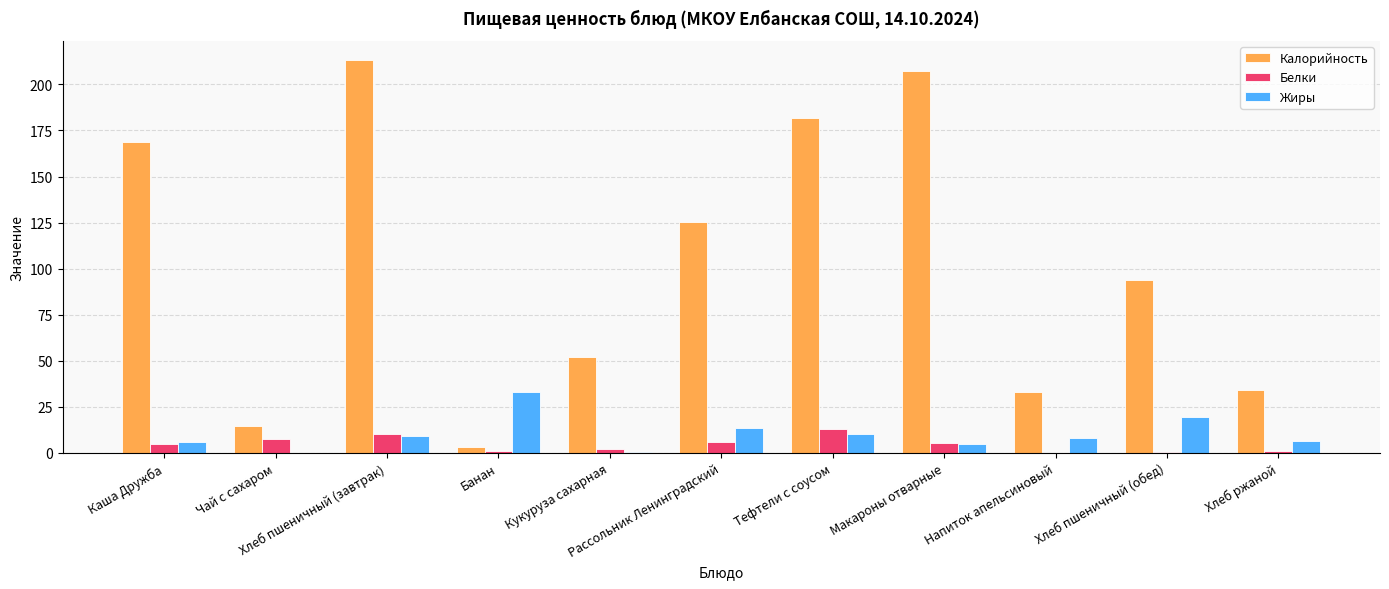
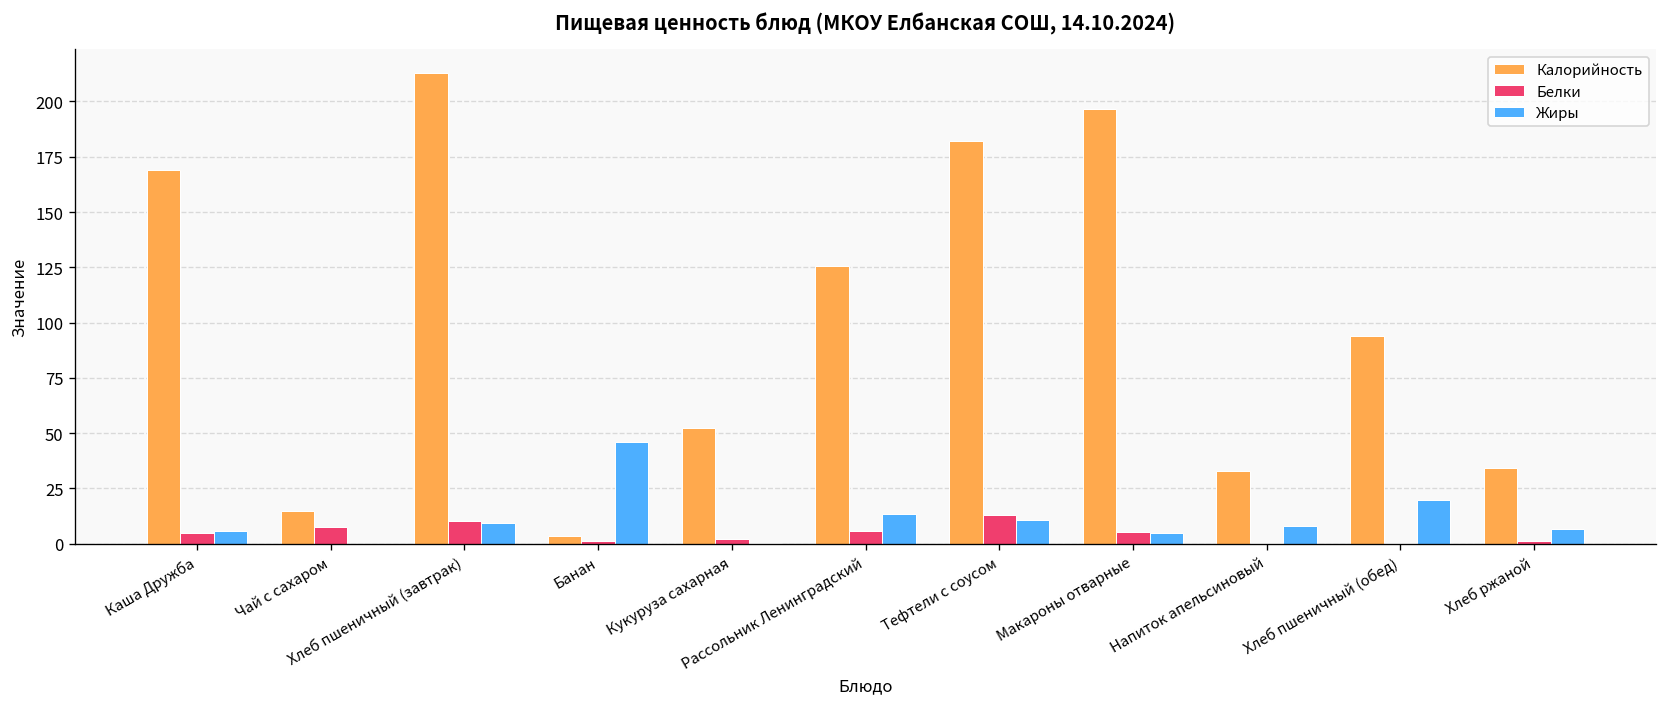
Жиры, Банан: 33 -> 46
Калорийность, Макароны отварные: 207 -> 197
